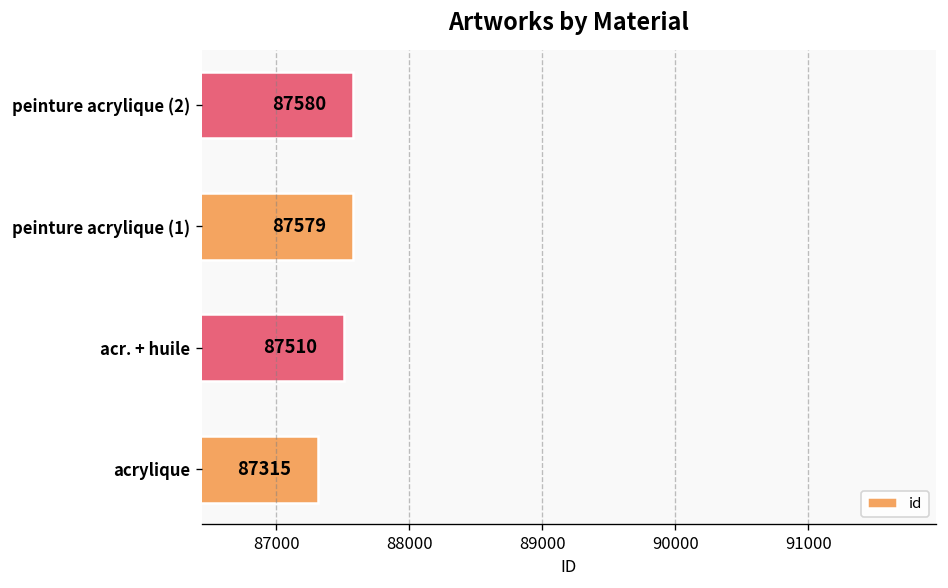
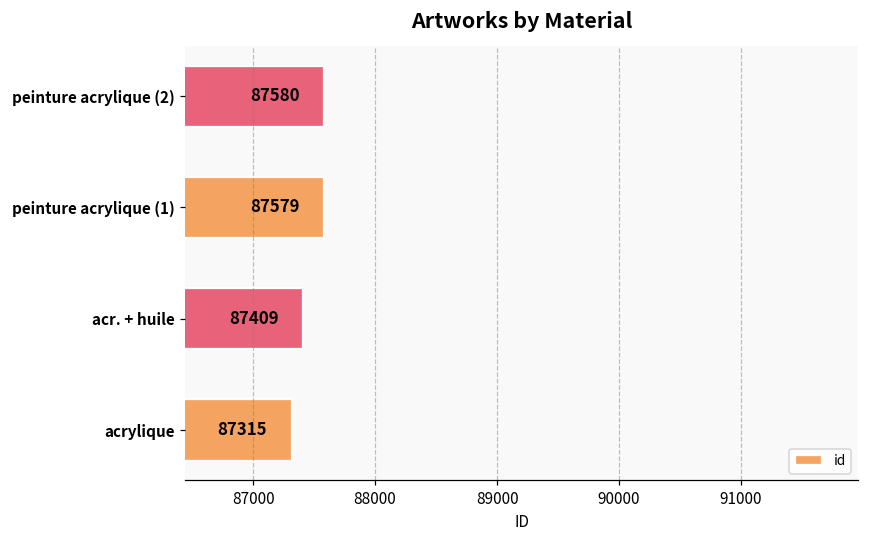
acr. + huile: 87510 -> 87409
